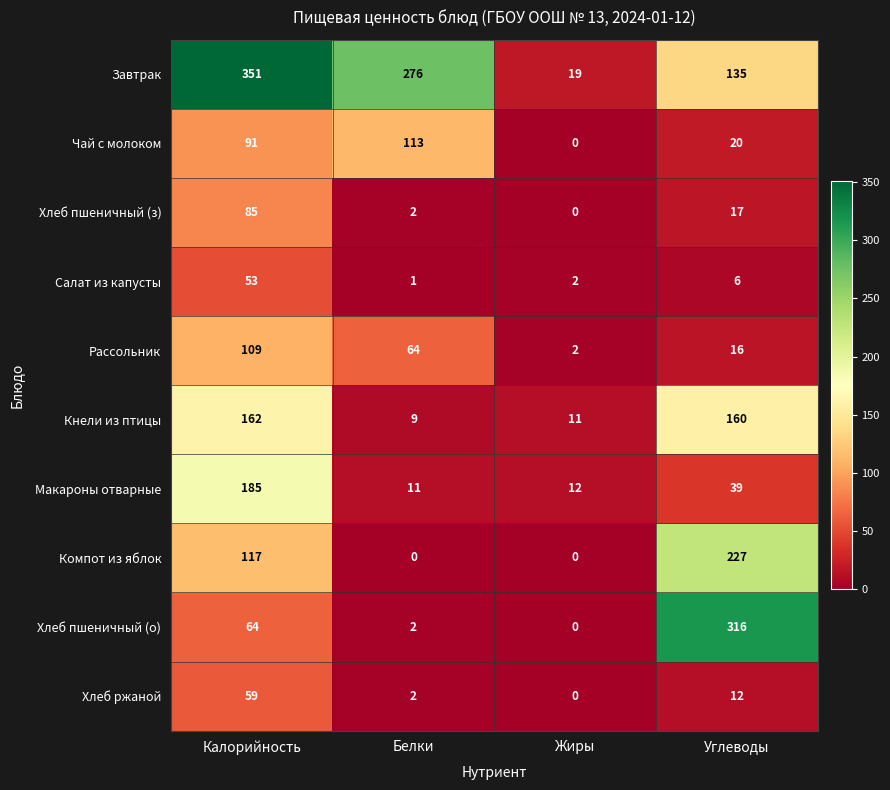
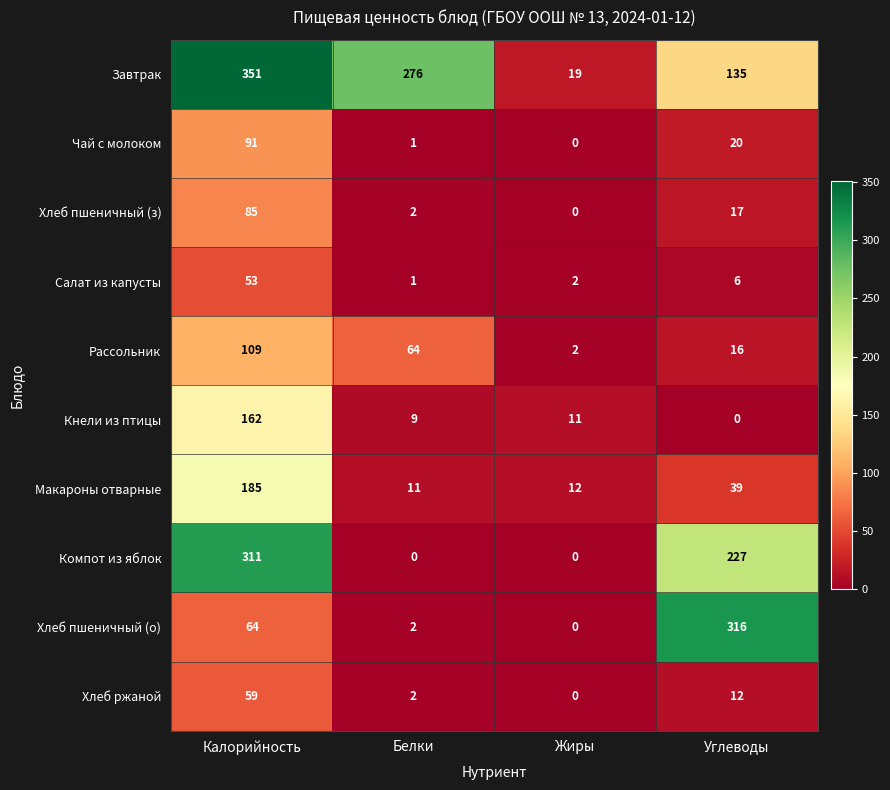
Чай с молоком, Белки: 113 -> 1
Кнели из птицы, Углеводы: 160 -> 0
Компот из яблок, Калорийность: 117 -> 311
